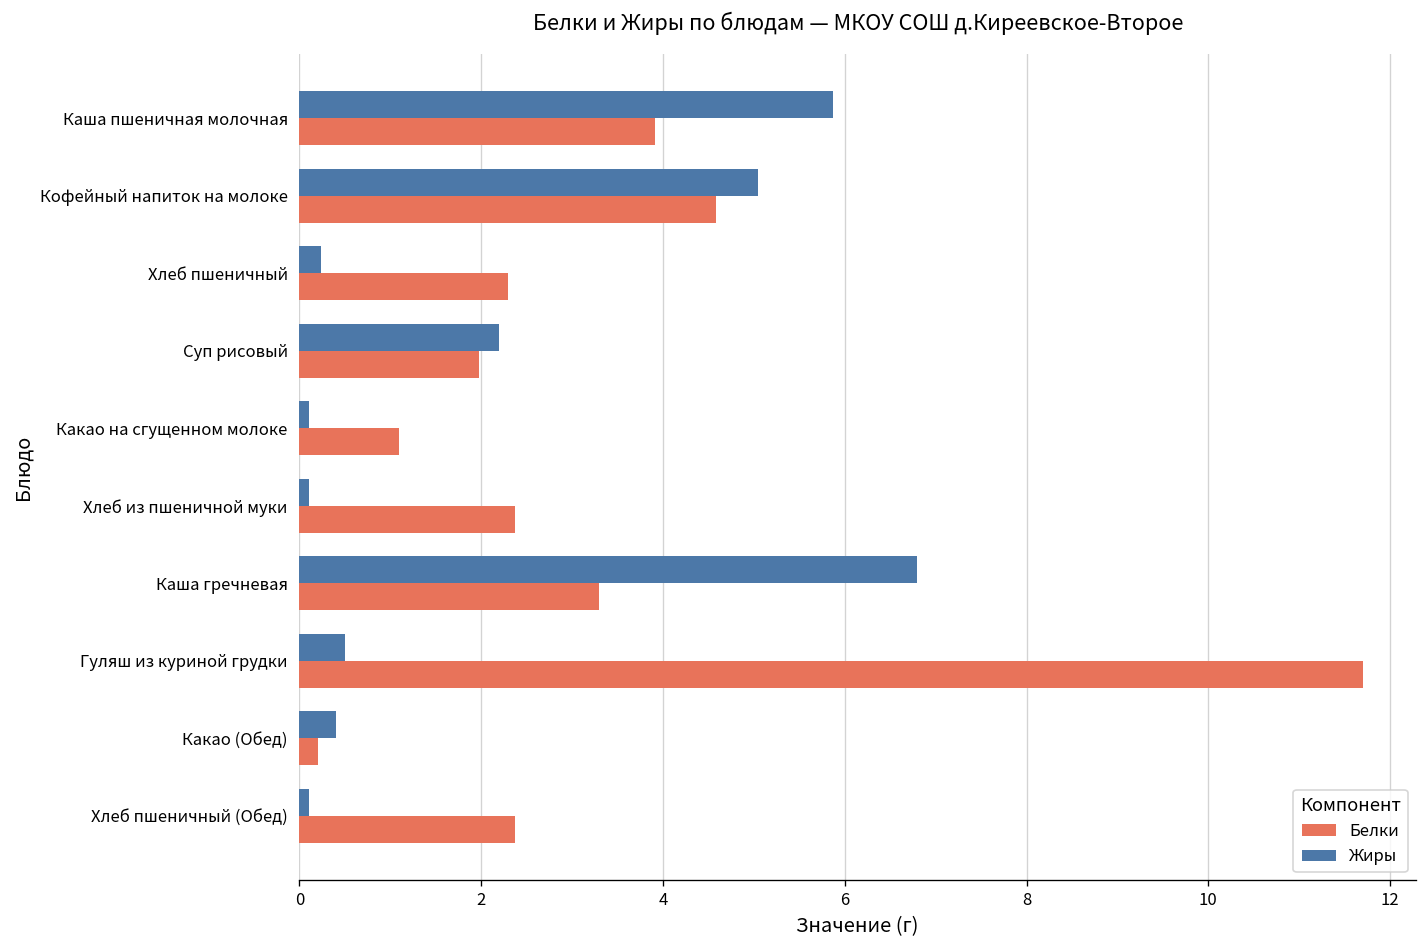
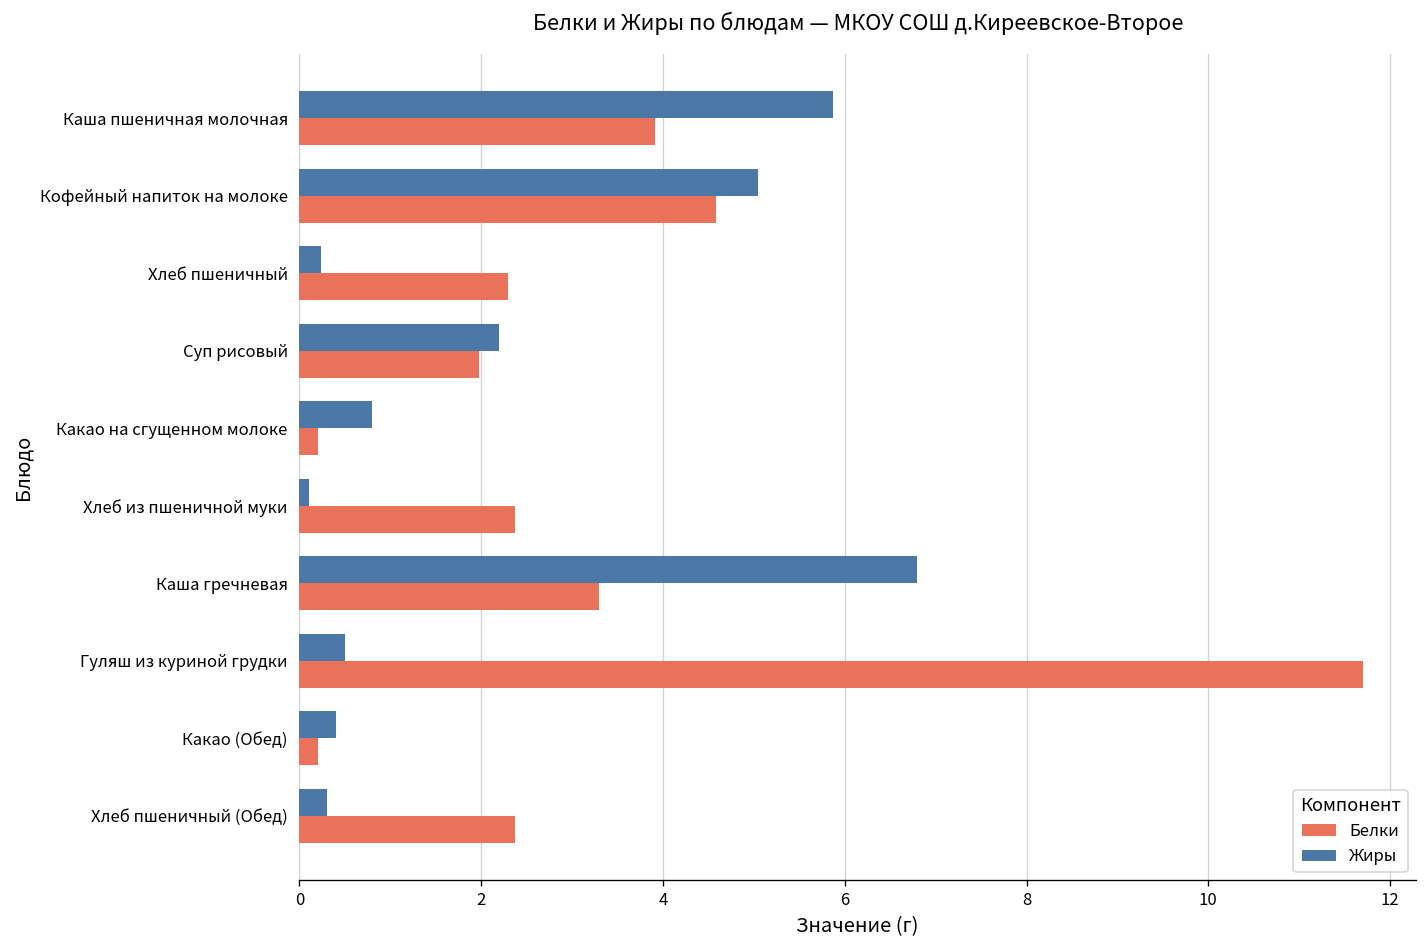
Жиры, Какао на сгущенном молоке: 0.1 -> 0.8
Белки, Какао на сгущенном молоке: 1.1 -> 0.2
Жиры, Хлеб пшеничный (Обед): 0.1 -> 0.3
